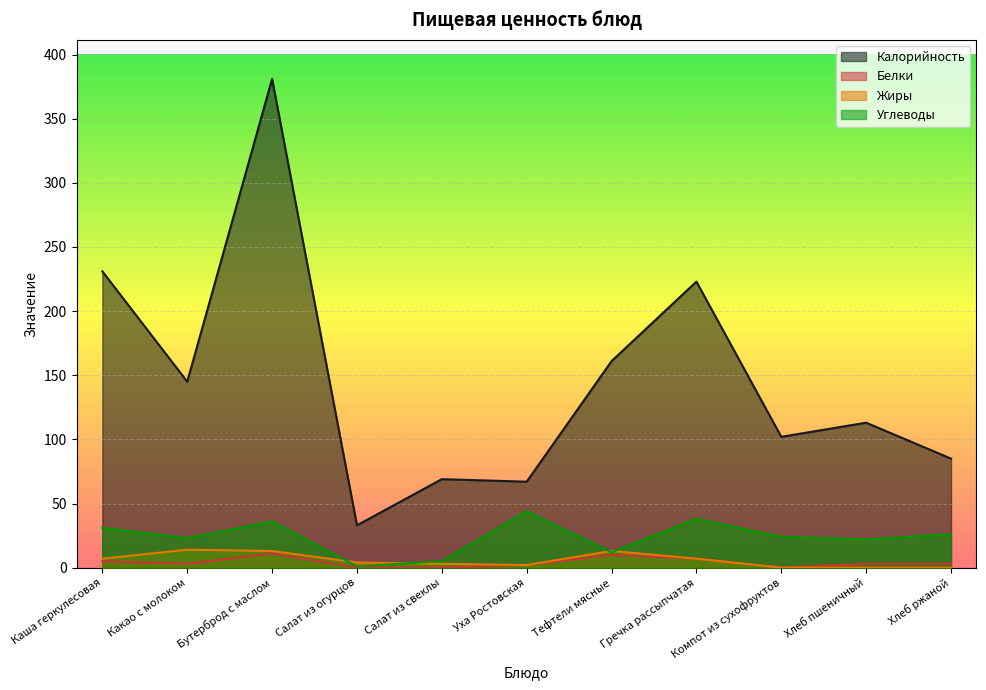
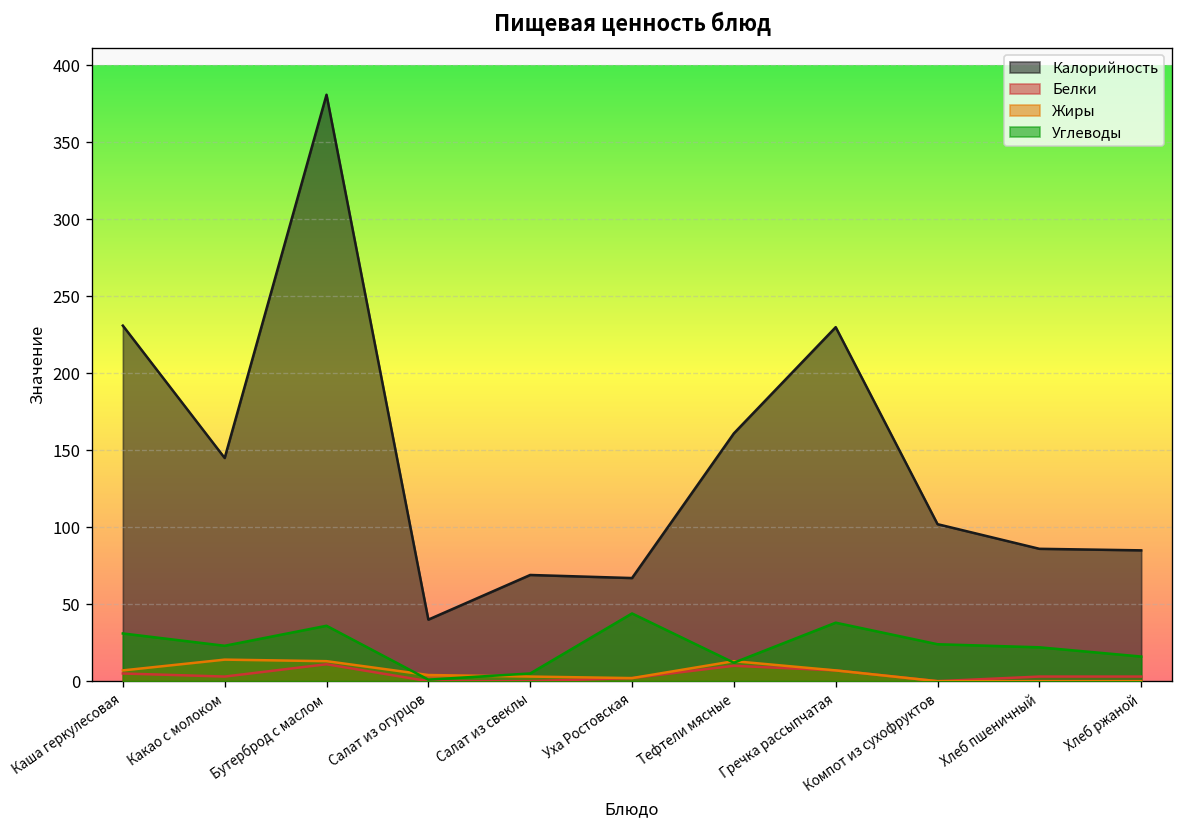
Калорийность, Салат из огурцов: 33 -> 40
Калорийность, Гречка рассыпчатая: 223 -> 230
Калорийность, Хлеб пшеничный: 113 -> 86
Углеводы, Хлеб ржаной: 26 -> 16
